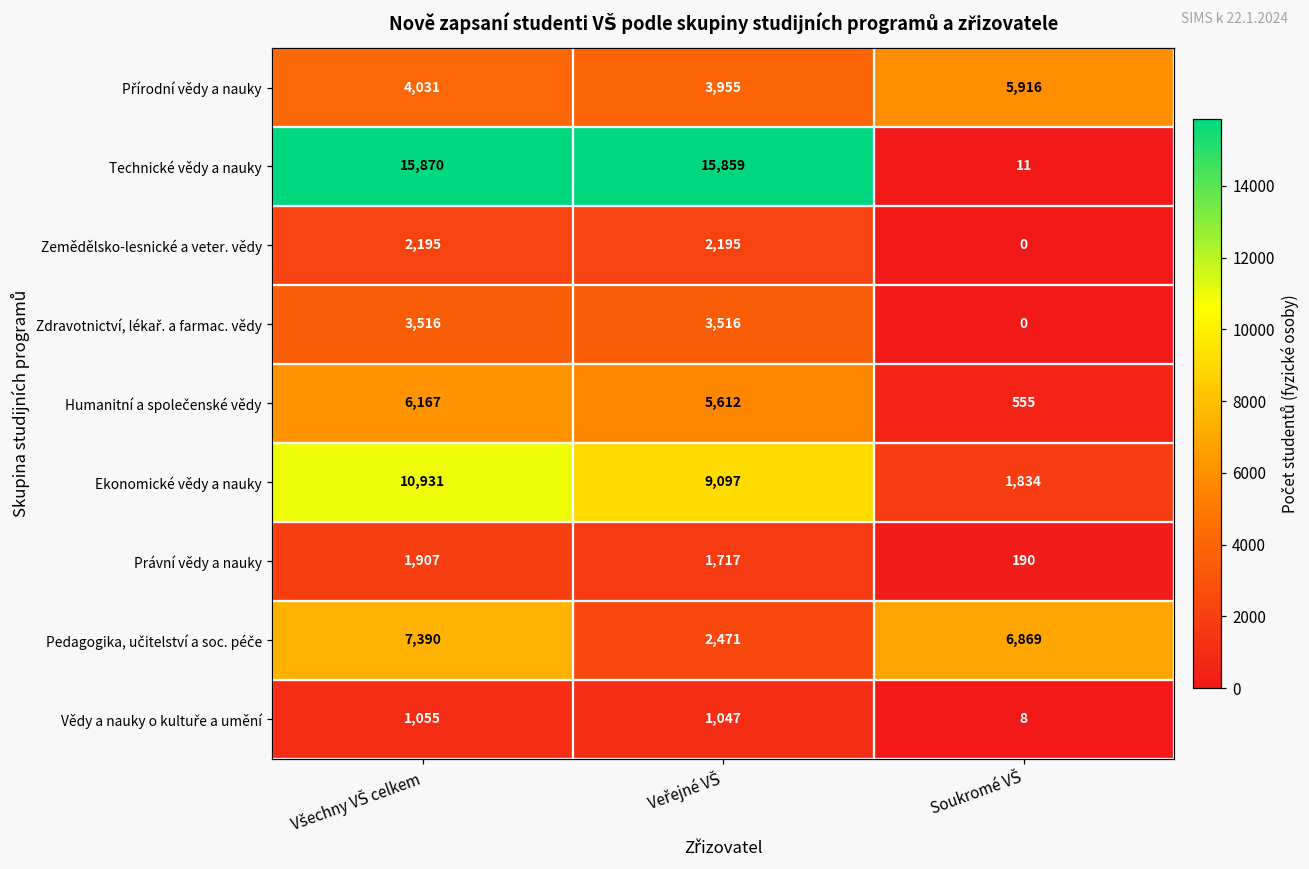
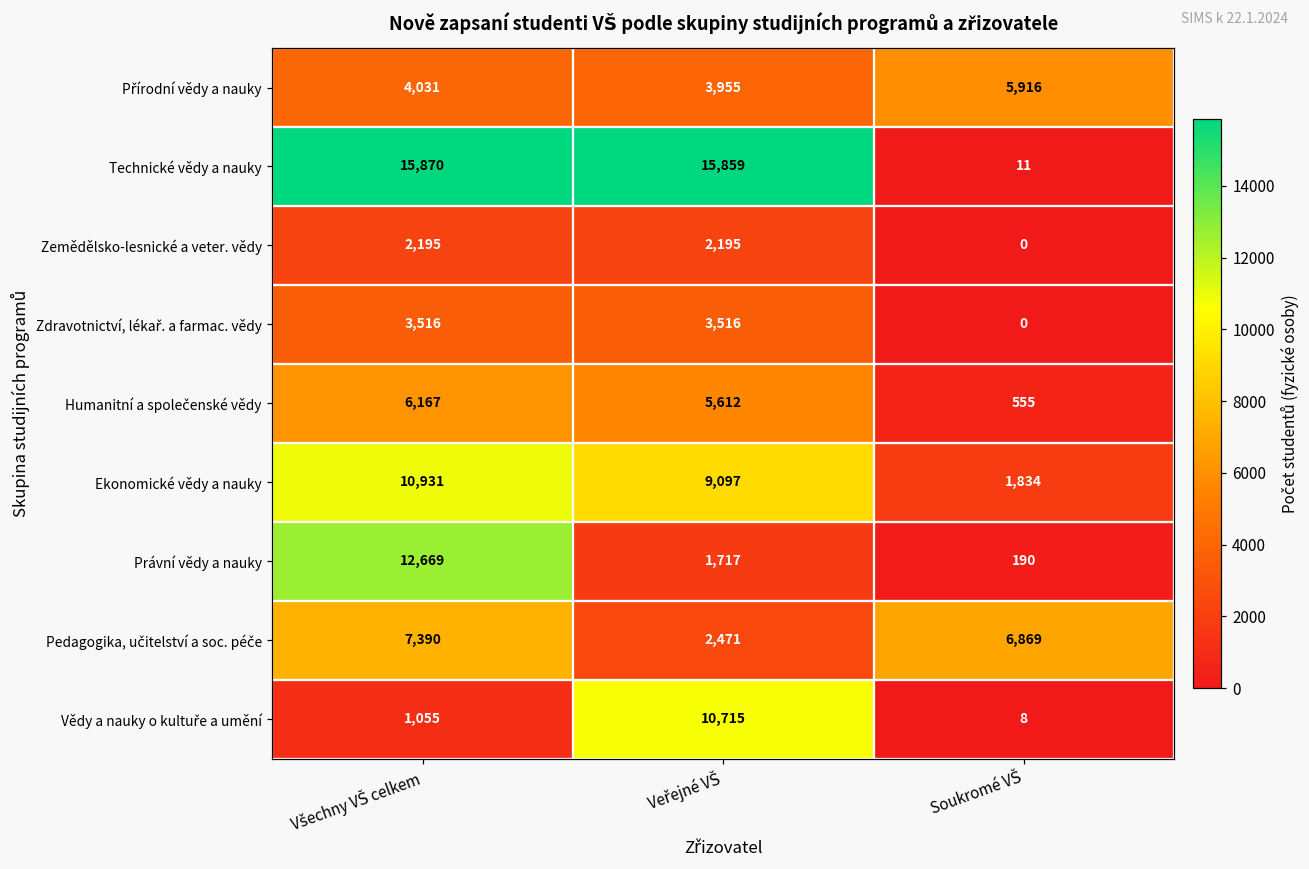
Právní vědy a nauky, Všechny VŠ celkem: 1,907 -> 12,669
Vědy a nauky o kultuře a umění, Veřejné VŠ: 1,047 -> 10,715
